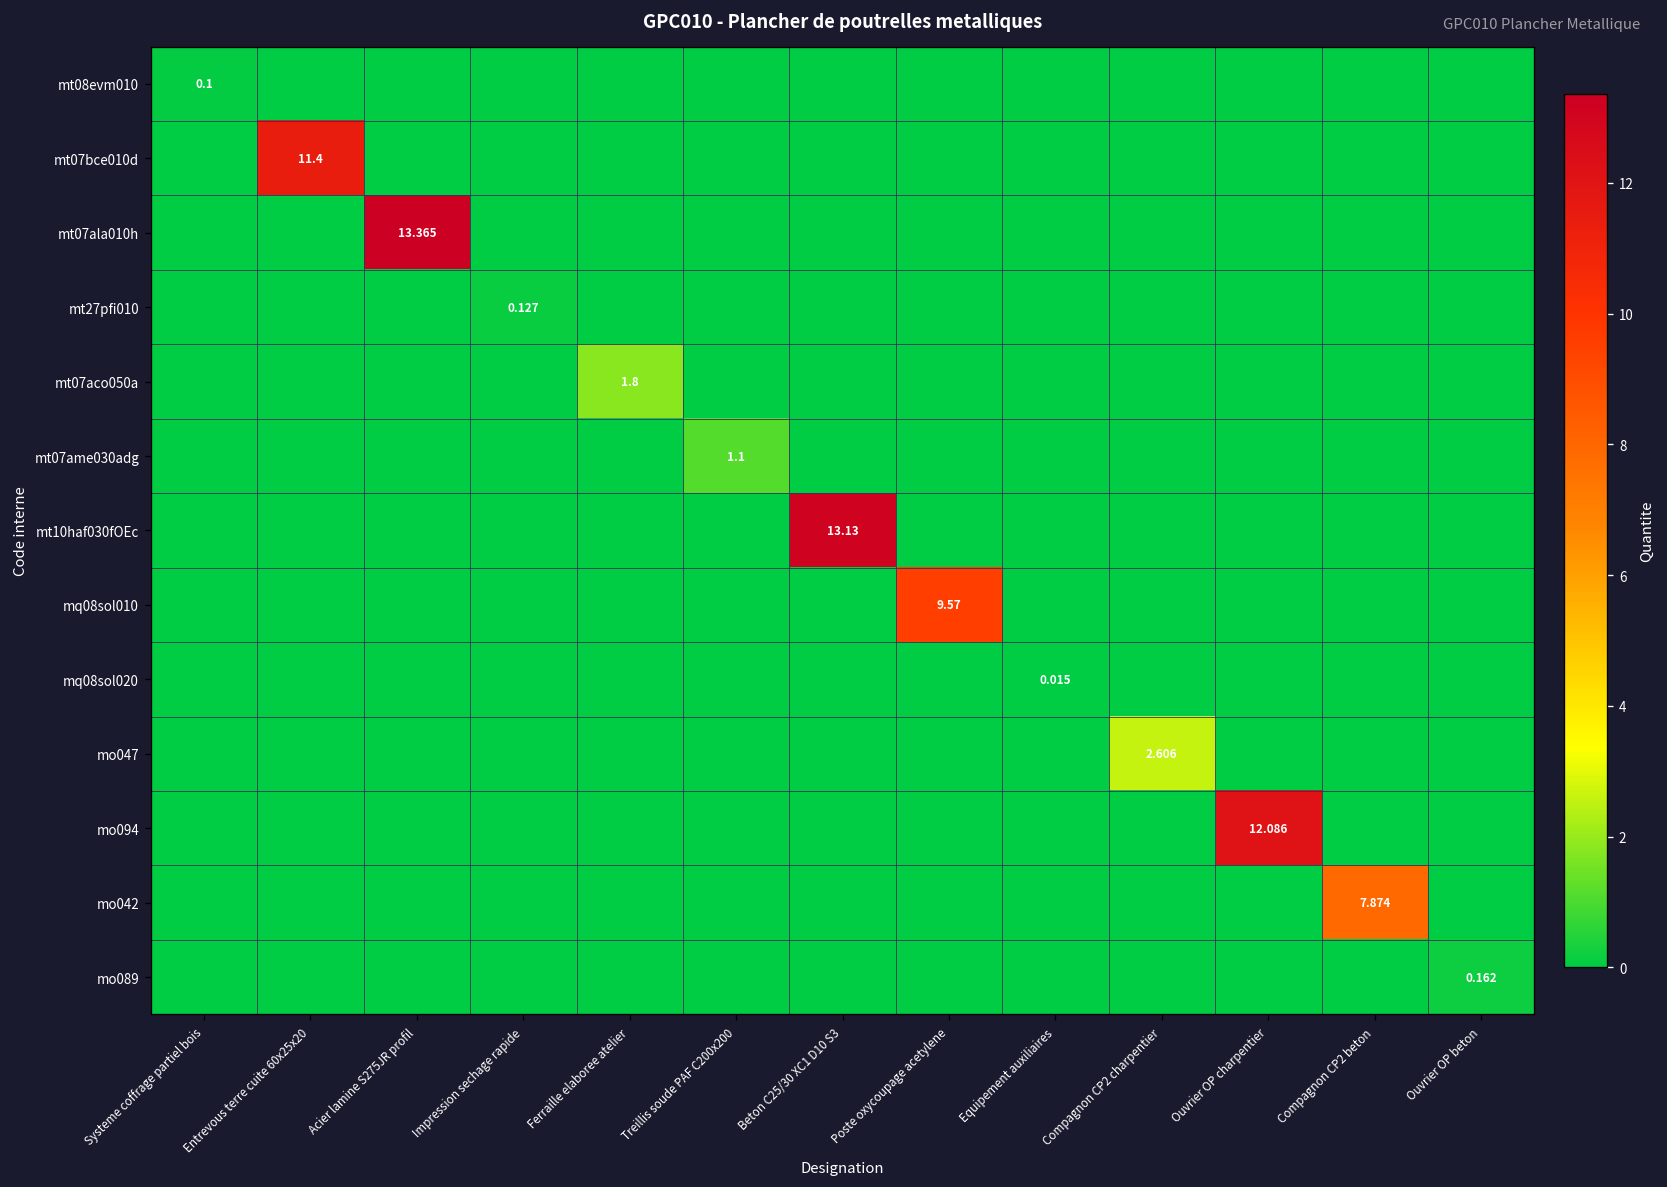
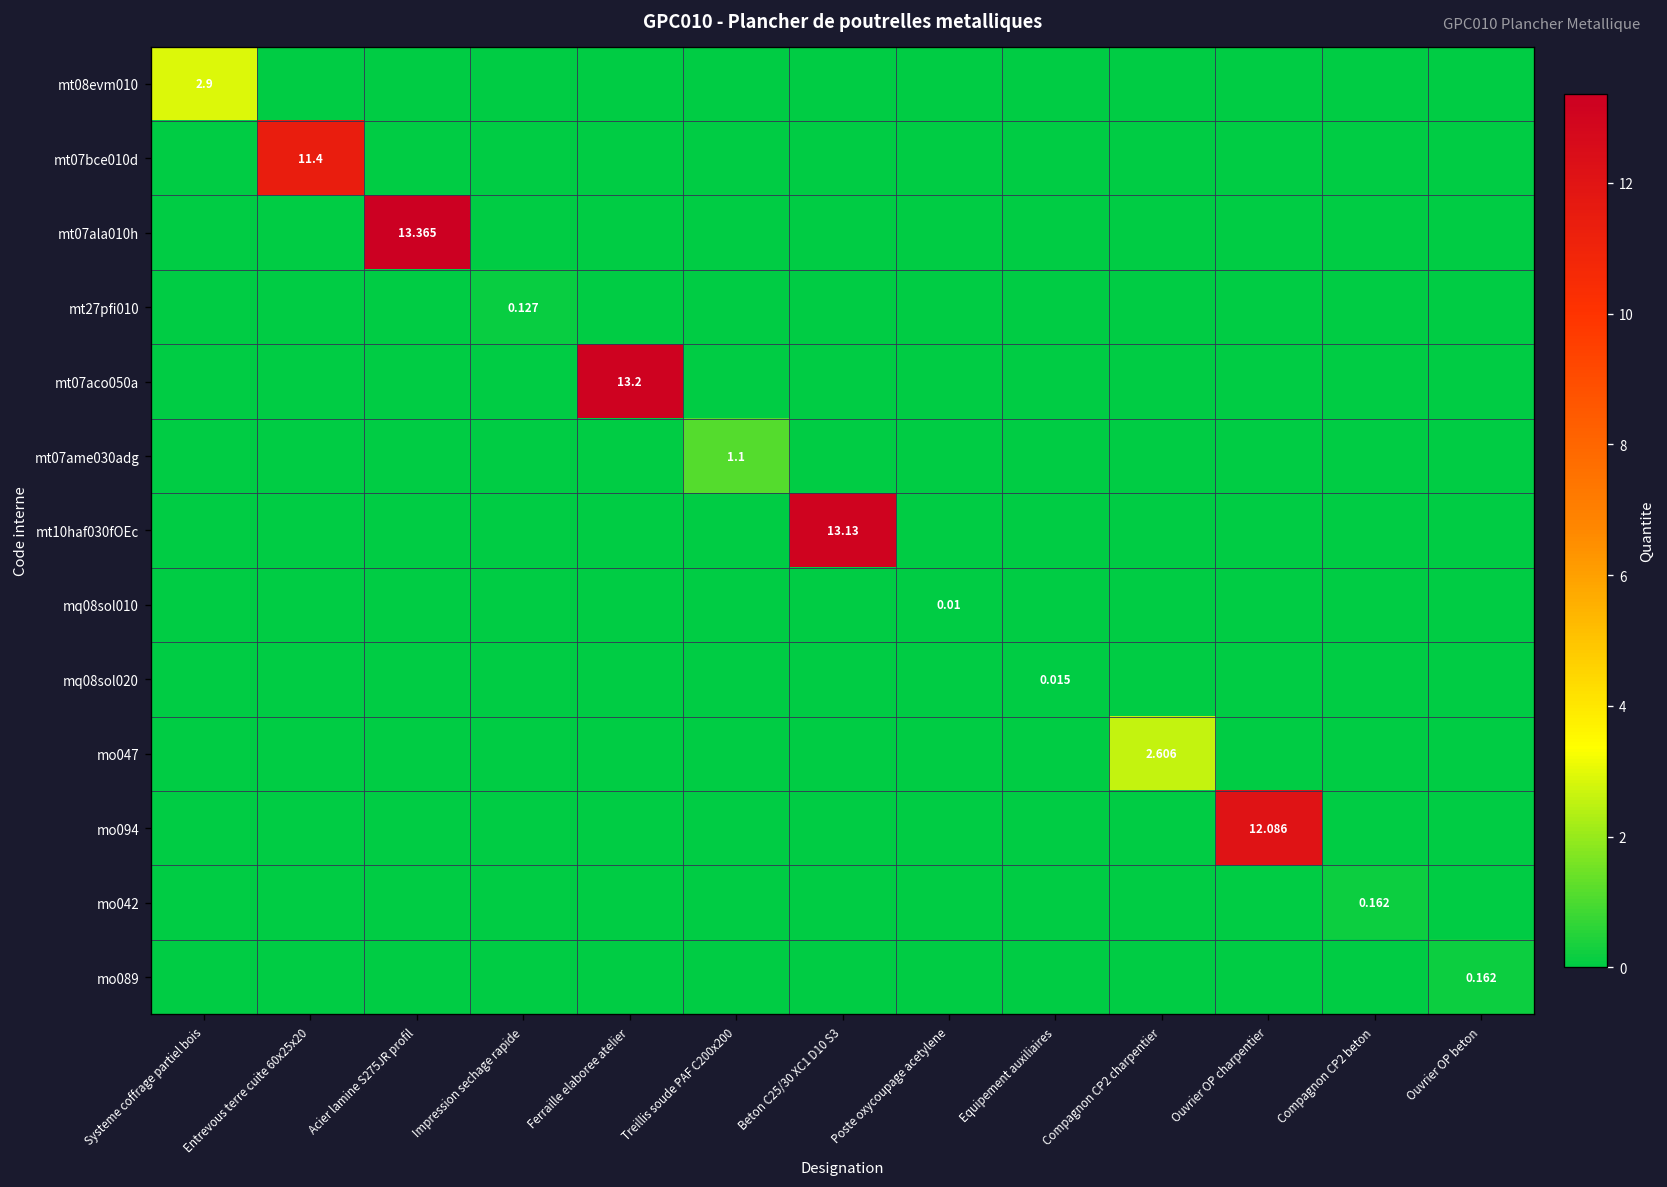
mt08evm010, Systeme coffrage partiel bois: 0.1 -> 2.9
mt07aco050a, Ferraille elaboree atelier: 1.8 -> 13.2
mq08sol010, Poste oxycoupage acetylene: 9.57 -> 0.01
mo042, Compagnon CP2 beton: 7.874 -> 0.162
